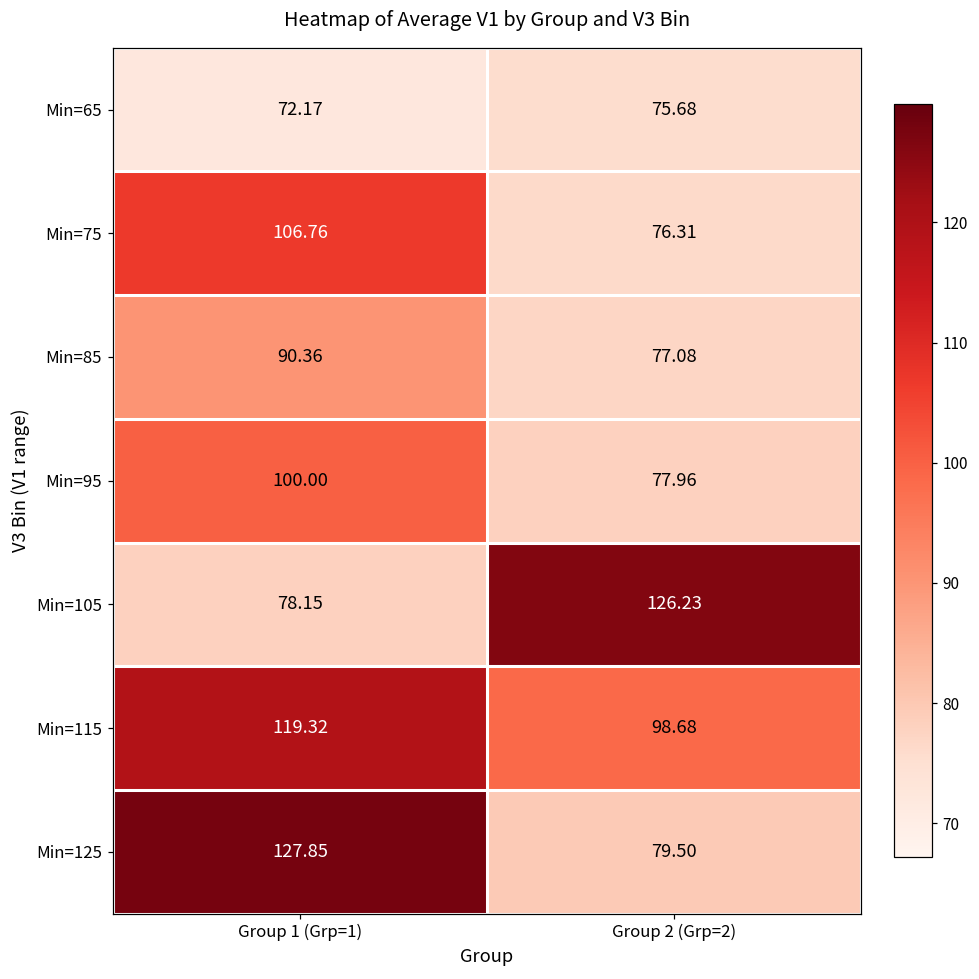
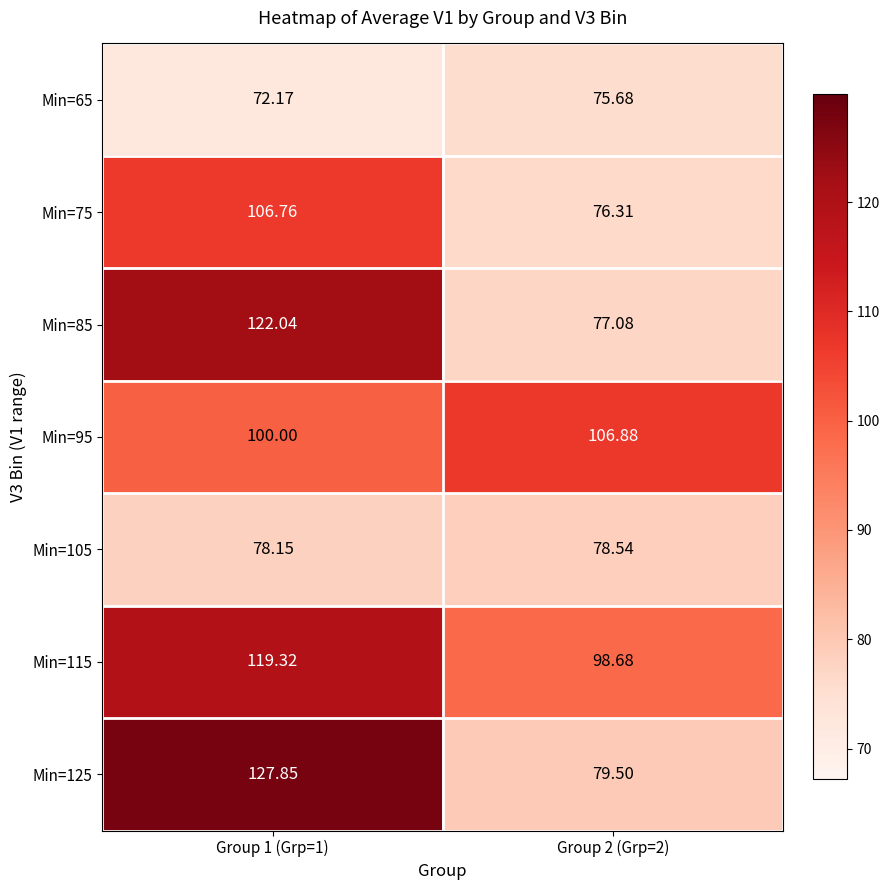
Min=85, Group 1 (Grp=1): 90.36 -> 122.04
Min=95, Group 2 (Grp=2): 77.96 -> 106.88
Min=105, Group 2 (Grp=2): 126.23 -> 78.54
